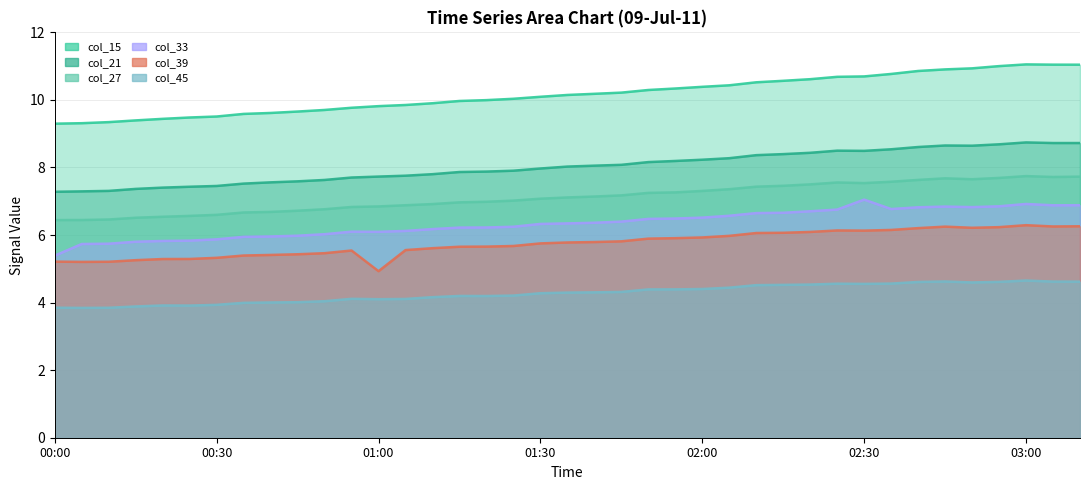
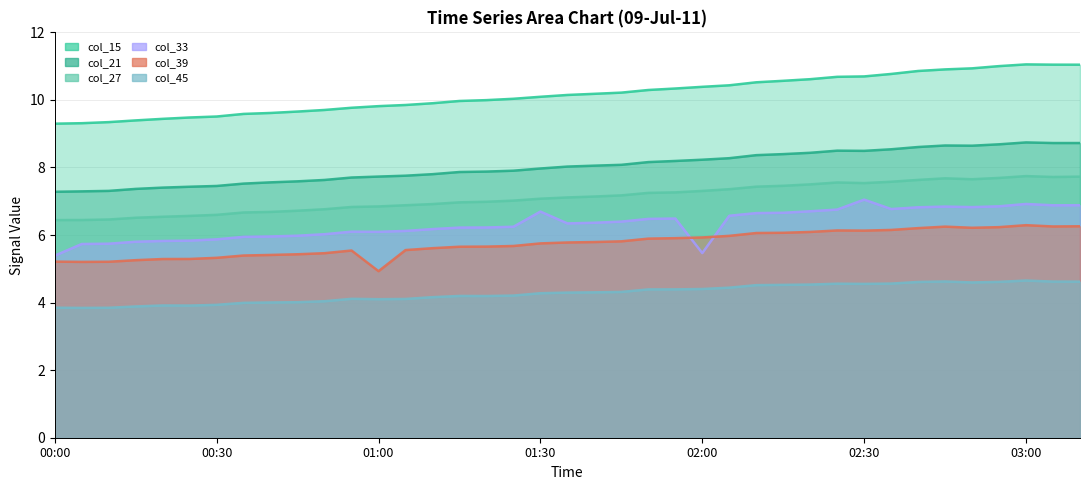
col_33, 01:30: 6.3 -> 6.7
col_33, 02:00: 6.5 -> 5.5
